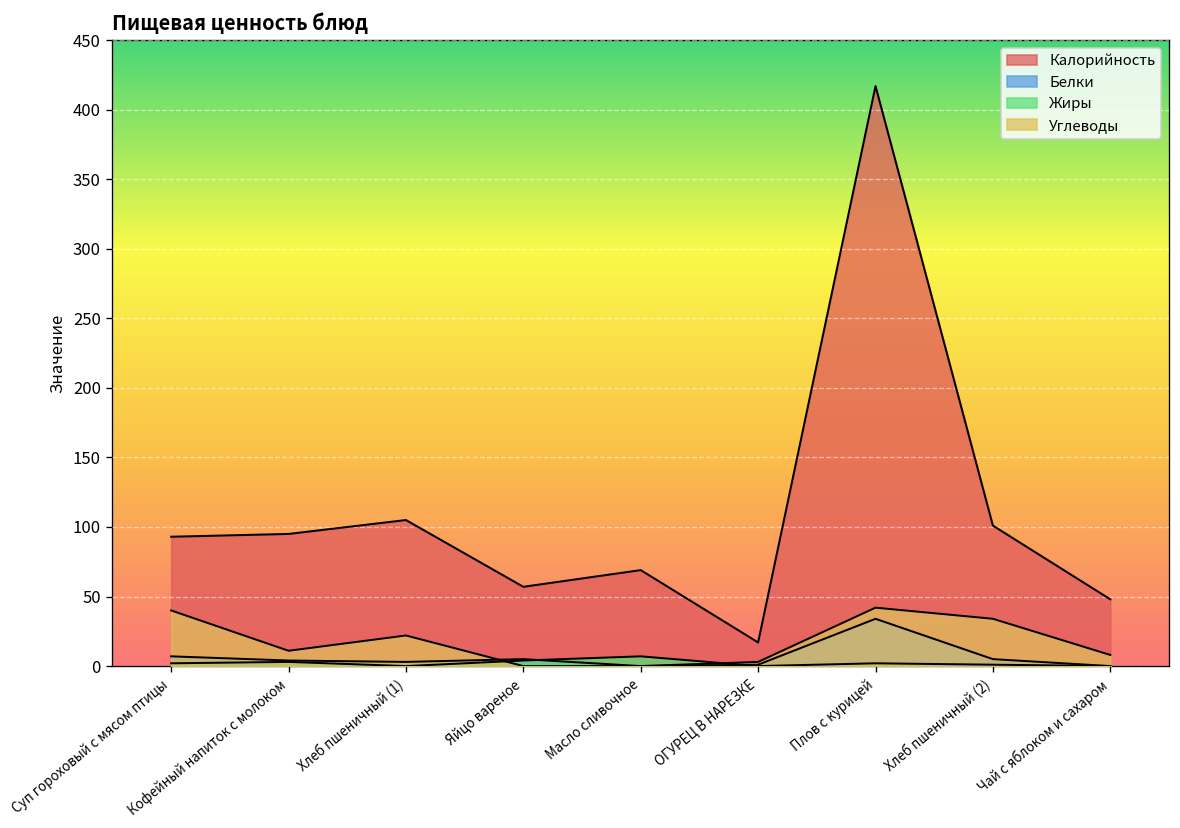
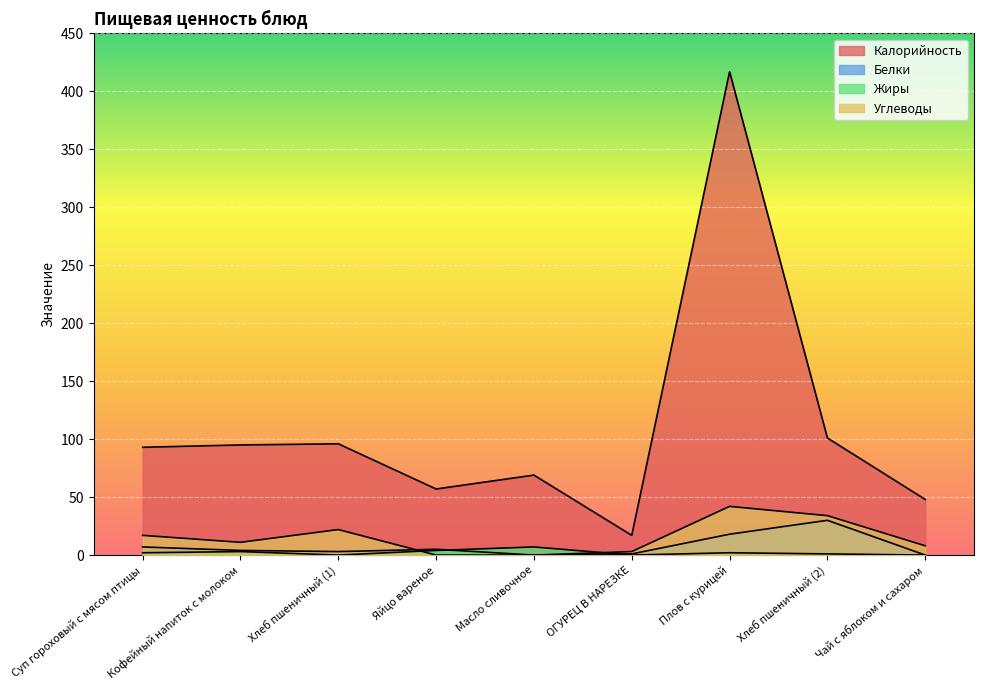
Углеводы, Суп гороховый с мясом птицы: 40 -> 17
Калорийность, Хлеб пшеничный (1): 105 -> 96
Белки, Плов с курицей: 34 -> 18
Белки, Хлеб пшеничный (2): 5 -> 30
